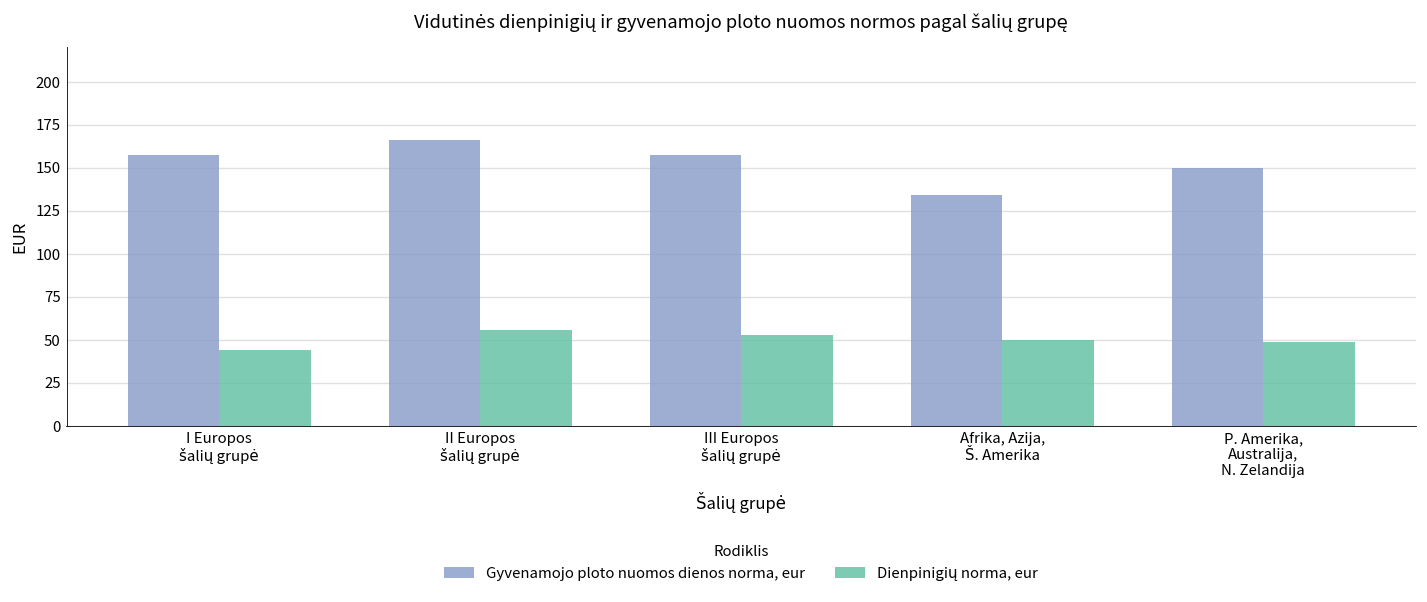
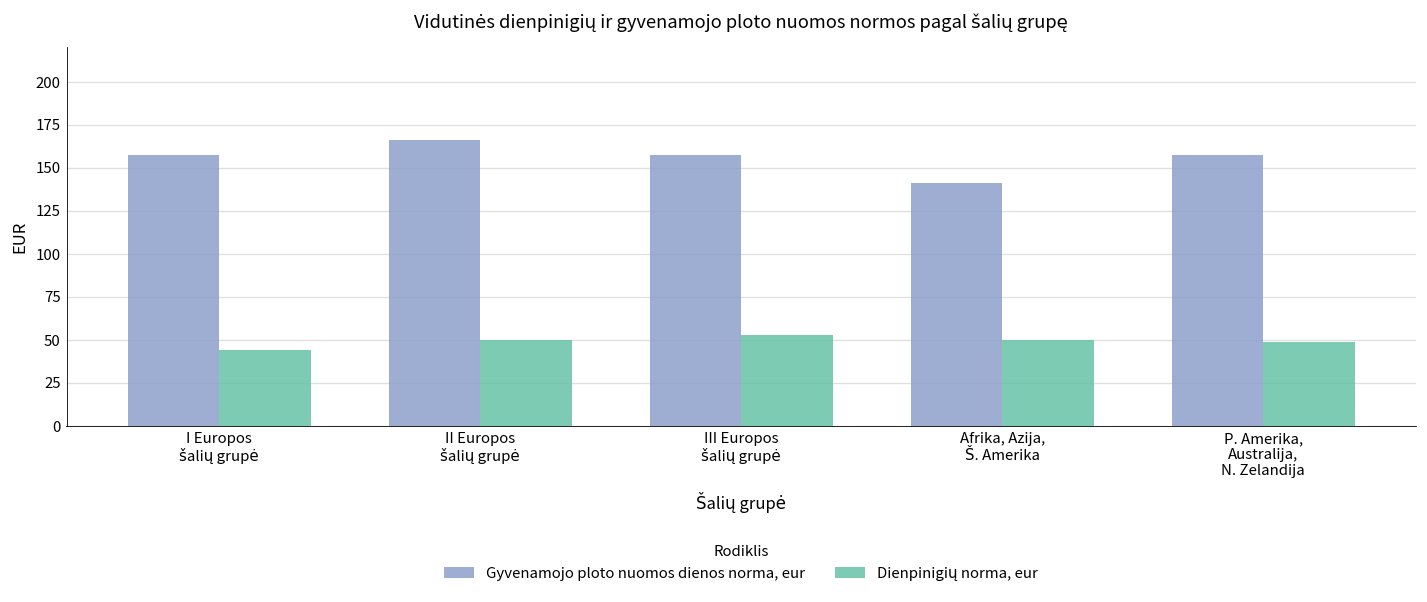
Dienpinigių norma, eur, II Europos šalių grupė: 56 -> 50
Gyvenamojo ploto nuomos dienos norma, eur, Afrika, Azija, Š. Amerika: 135 -> 141
Gyvenamojo ploto nuomos dienos norma, eur, P. Amerika, Australija, N. Zelandija: 150 -> 157
